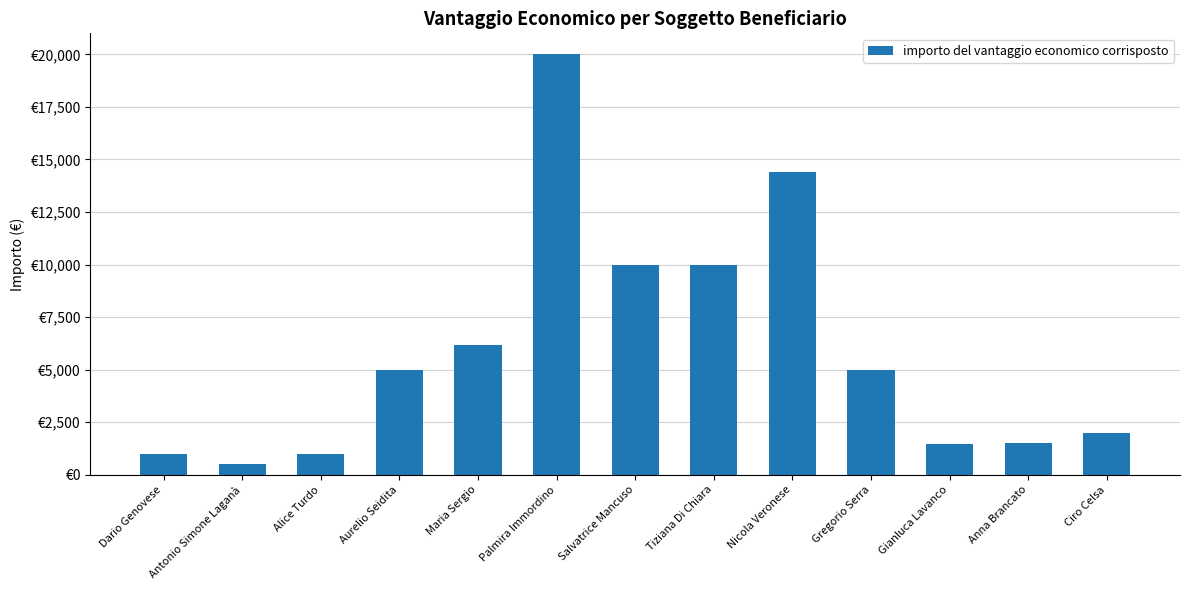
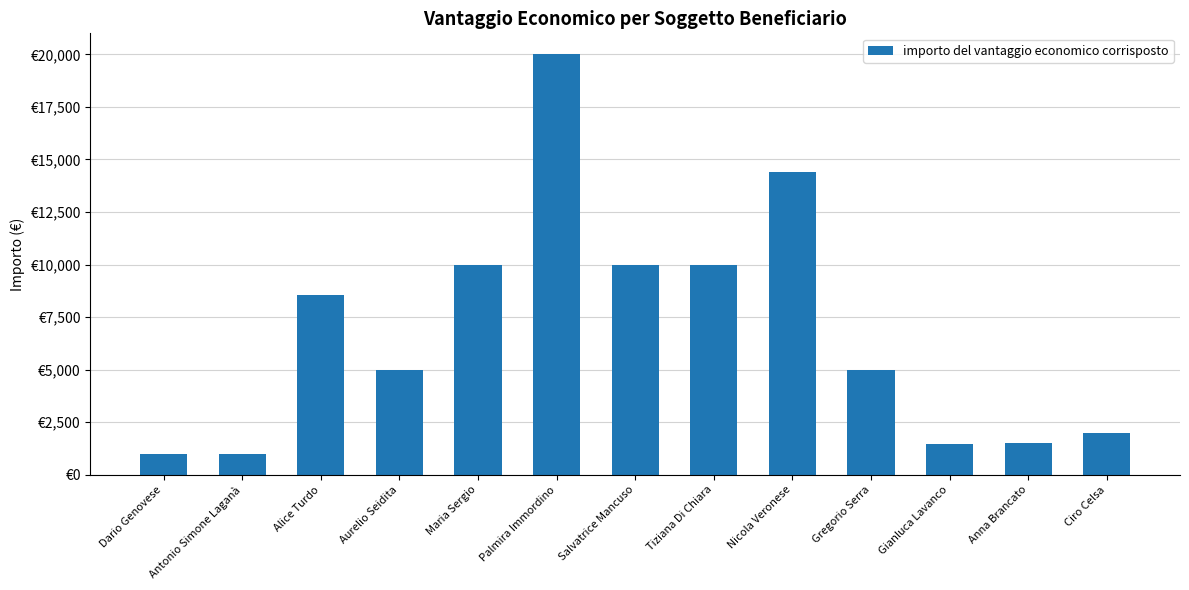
Antonio Simone Laganà: €500 -> €1,000
Alice Turdo: €1,000 -> €8,600
Maria Sergio: €6,200 -> €10,000
